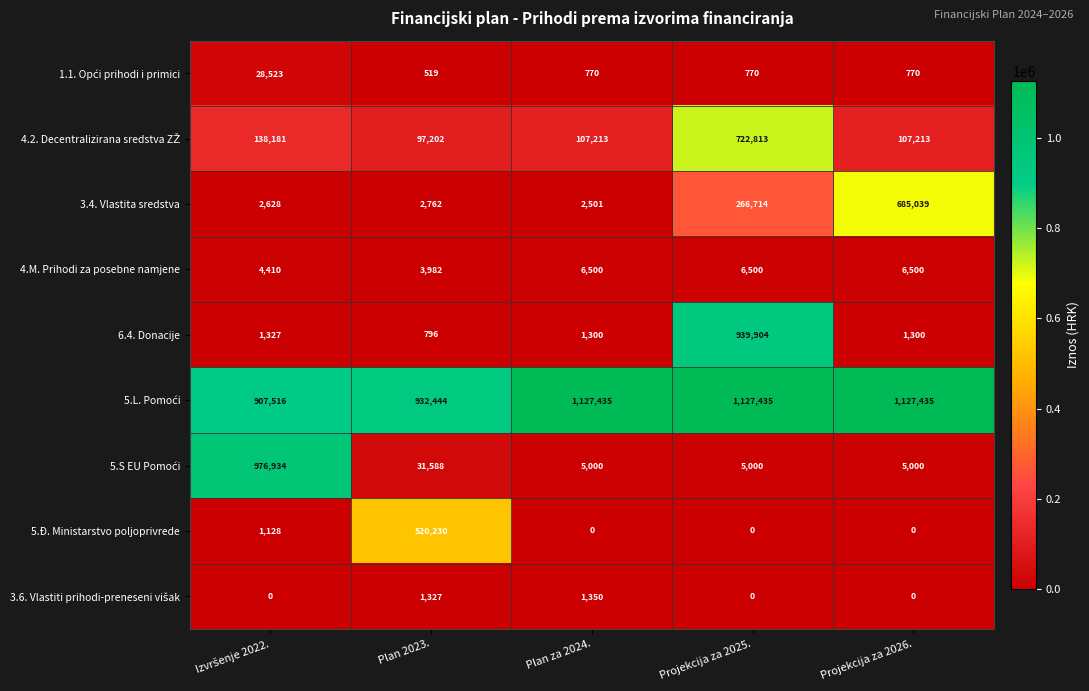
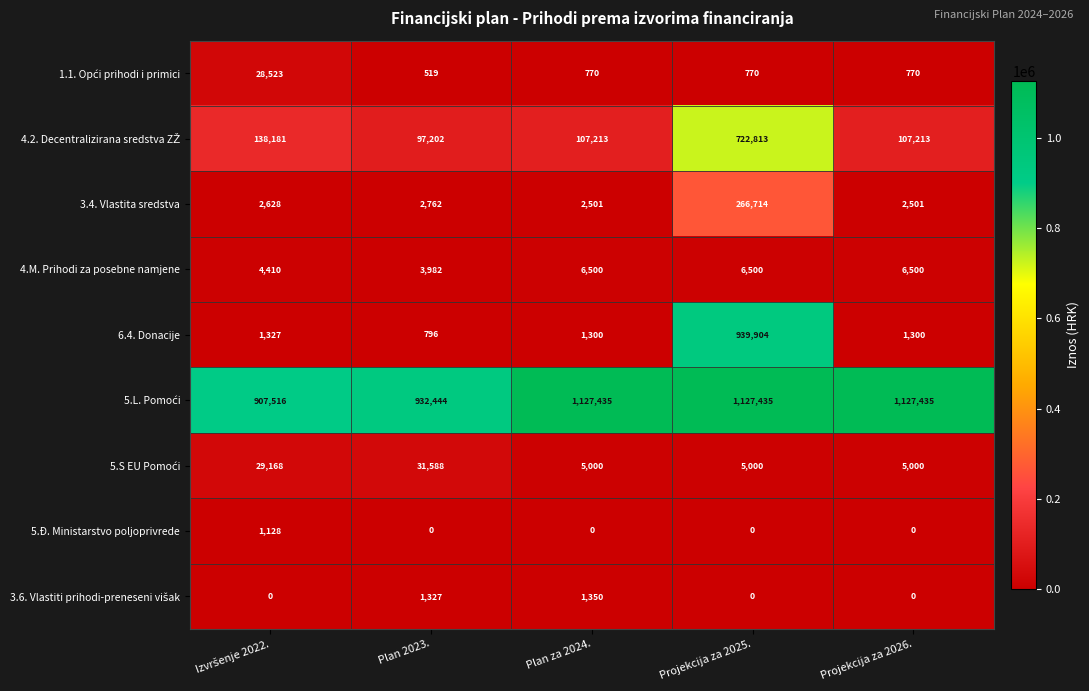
3.4. Vlastita sredstva, Projekcija za 2026.: 685,039 -> 2,501
5.S EU Pomoći, Izvršenje 2022.: 976,934 -> 29,168
5.Đ. Ministarstvo poljoprivrede, Plan 2023.: 520,230 -> 0
